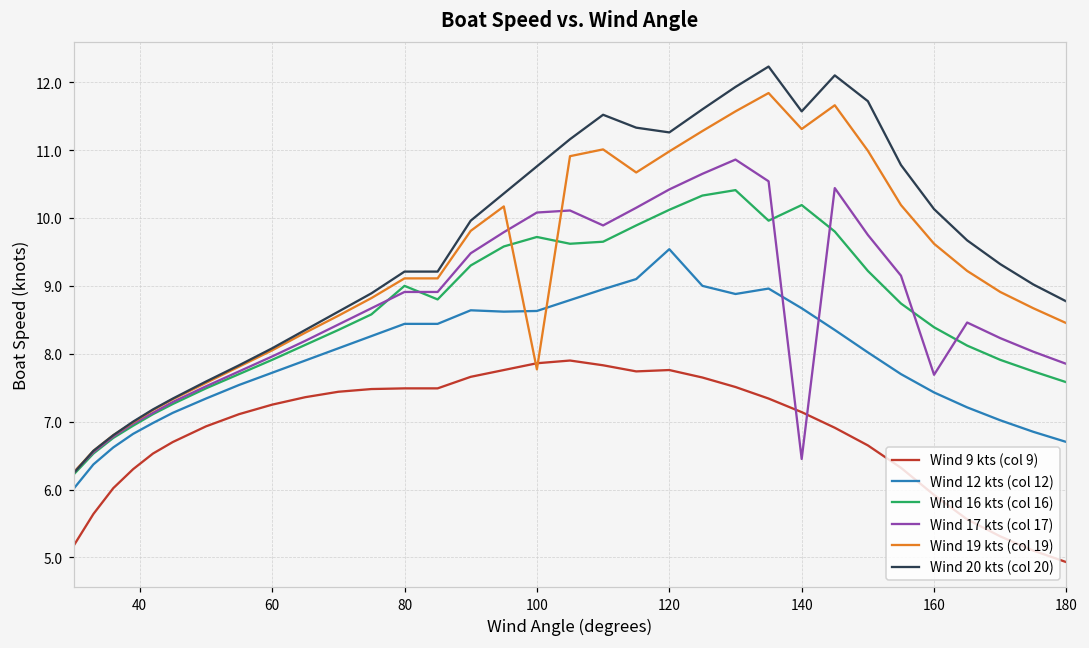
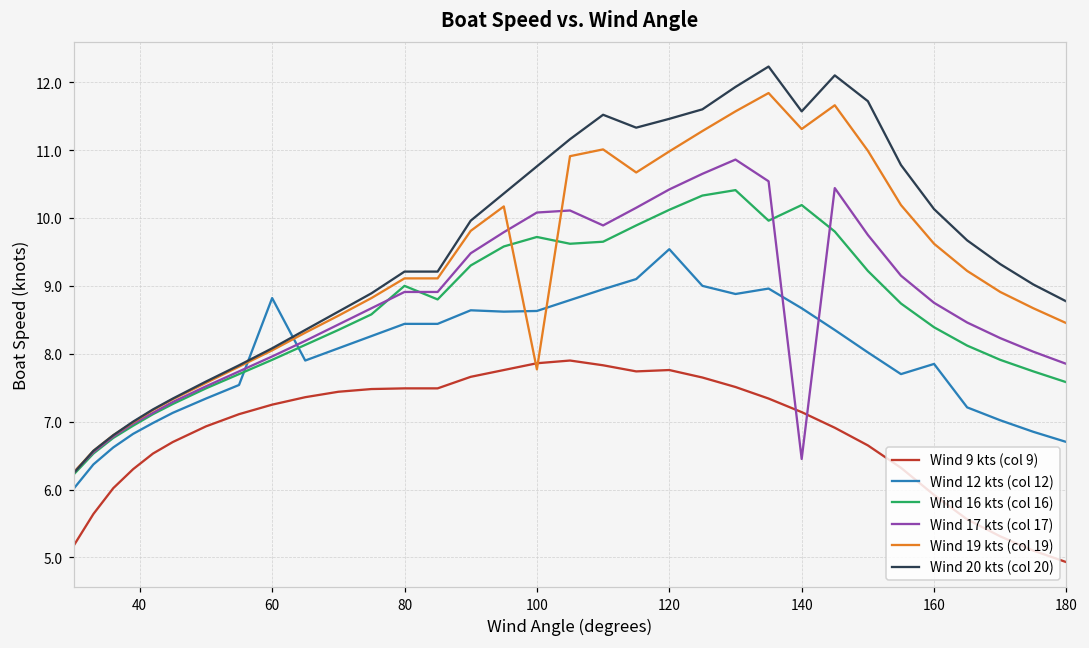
Wind 12 kts (col 12), 60: 7.7 -> 8.8
Wind 20 kts (col 20), 120: 11.3 -> 11.5
Wind 12 kts (col 12), 160: 7.4 -> 7.9
Wind 17 kts (col 17), 160: 7.7 -> 8.8
